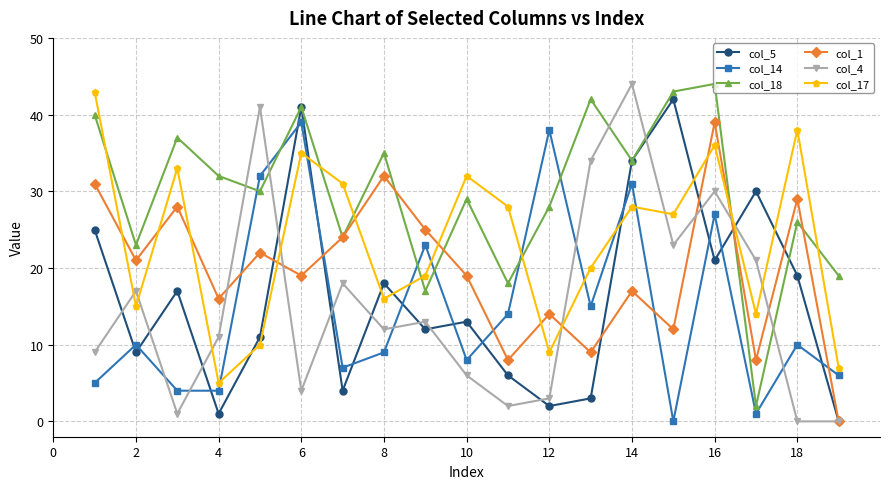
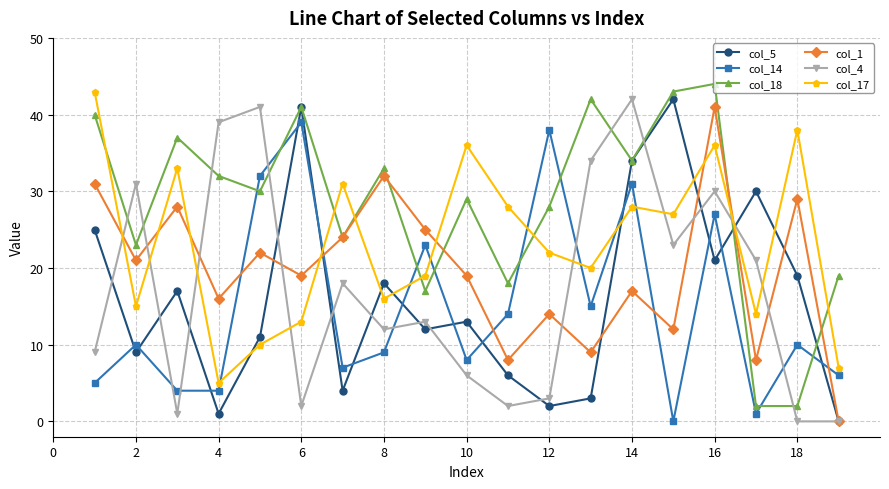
col_4, 2: 17 -> 31
col_4, 4: 11 -> 39
col_4, 6: 4 -> 2
col_17, 6: 35 -> 13
col_18, 8: 35 -> 33
col_17, 10: 32 -> 36
col_17, 12: 9 -> 22
col_4, 14: 44 -> 42
col_1, 16: 39 -> 41
col_18, 18: 26 -> 2
